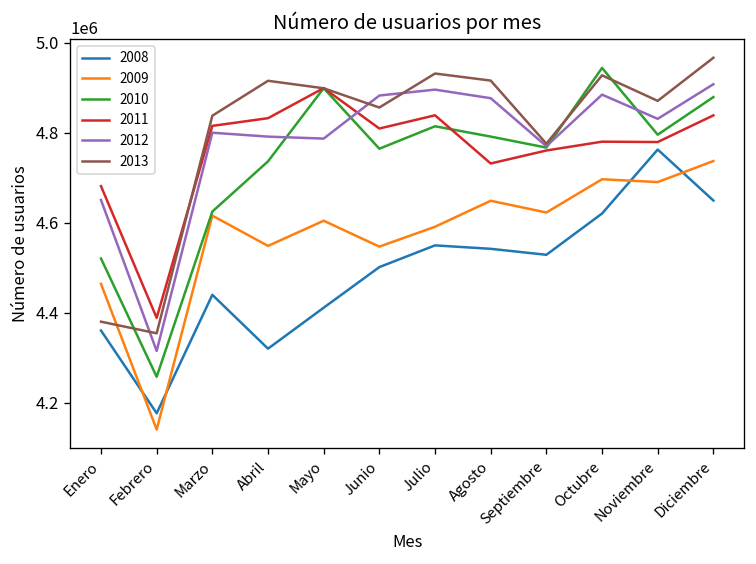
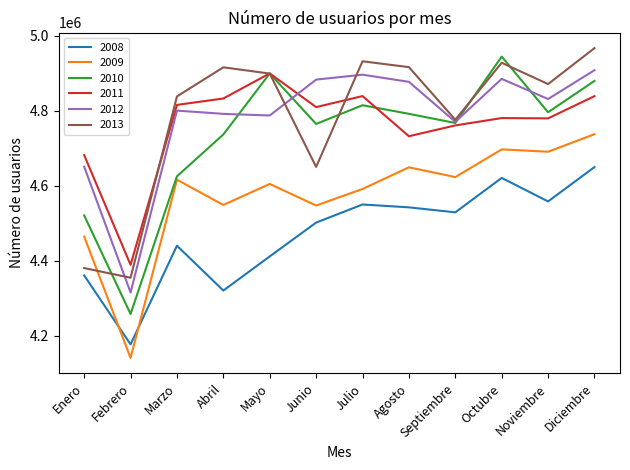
2013, Junio: 4860000 -> 4650000
2008, Noviembre: 4760000 -> 4560000
